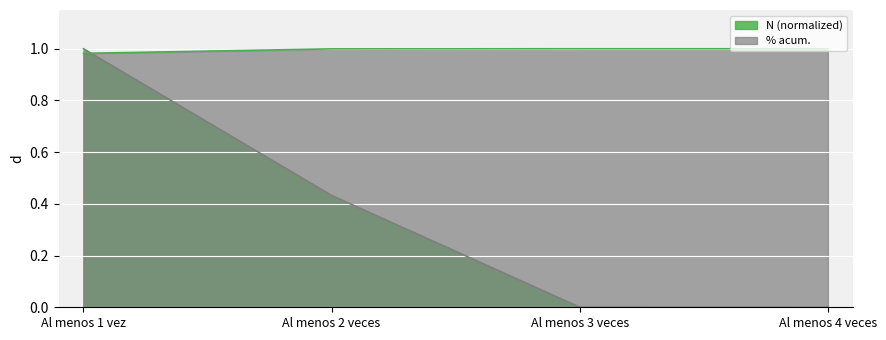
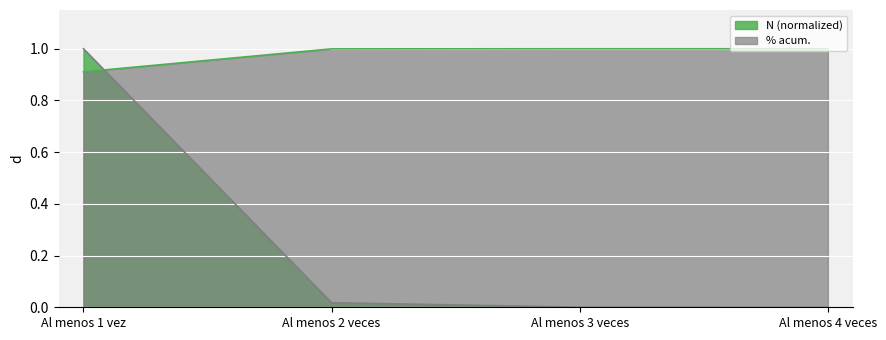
% acum., Al menos 1 vez: 0.98 -> 0.91
N (normalized), Al menos 2 veces: 0.43 -> 0.02
